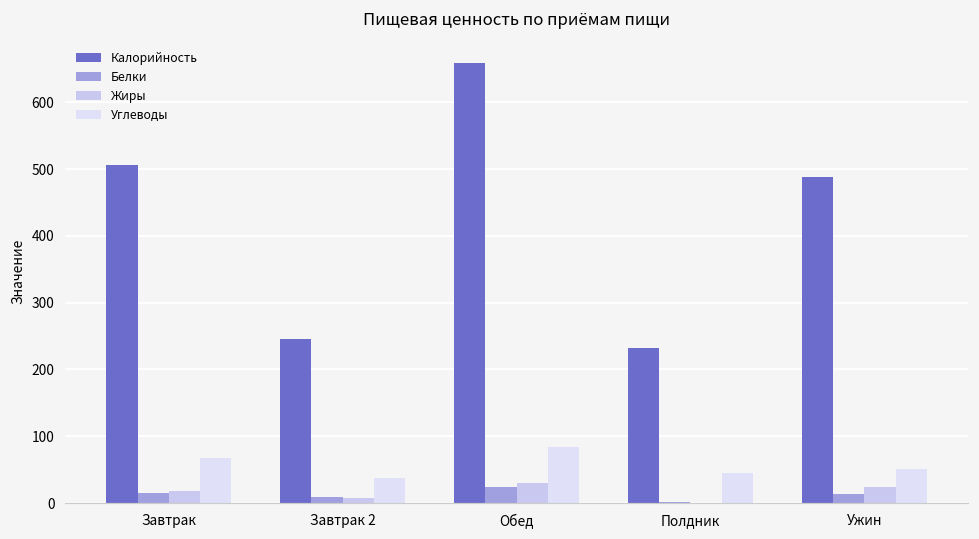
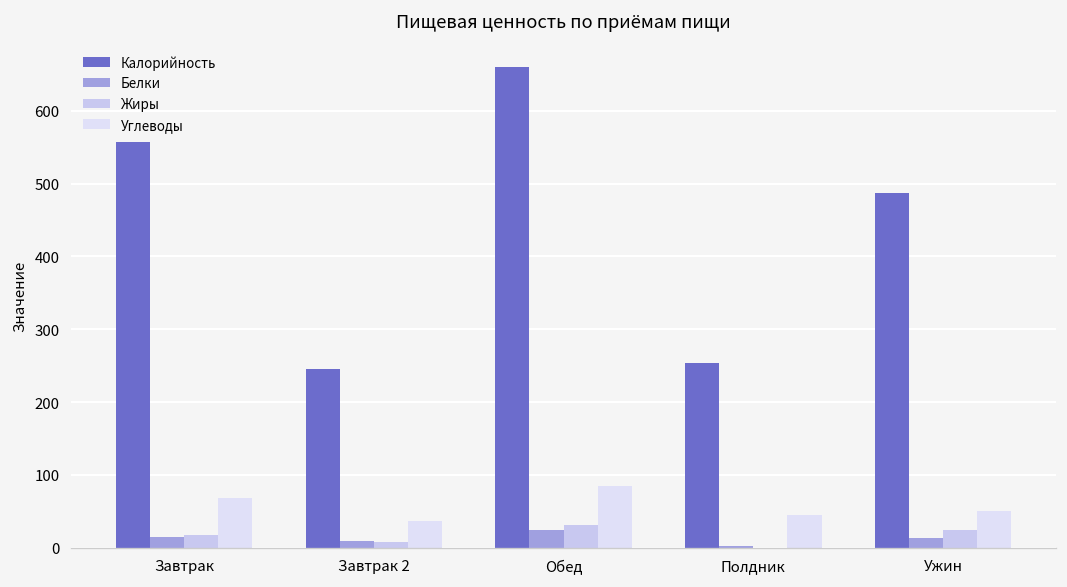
Калорийность, Завтрак: 510 -> 560
Калорийность, Полдник: 230 -> 250
